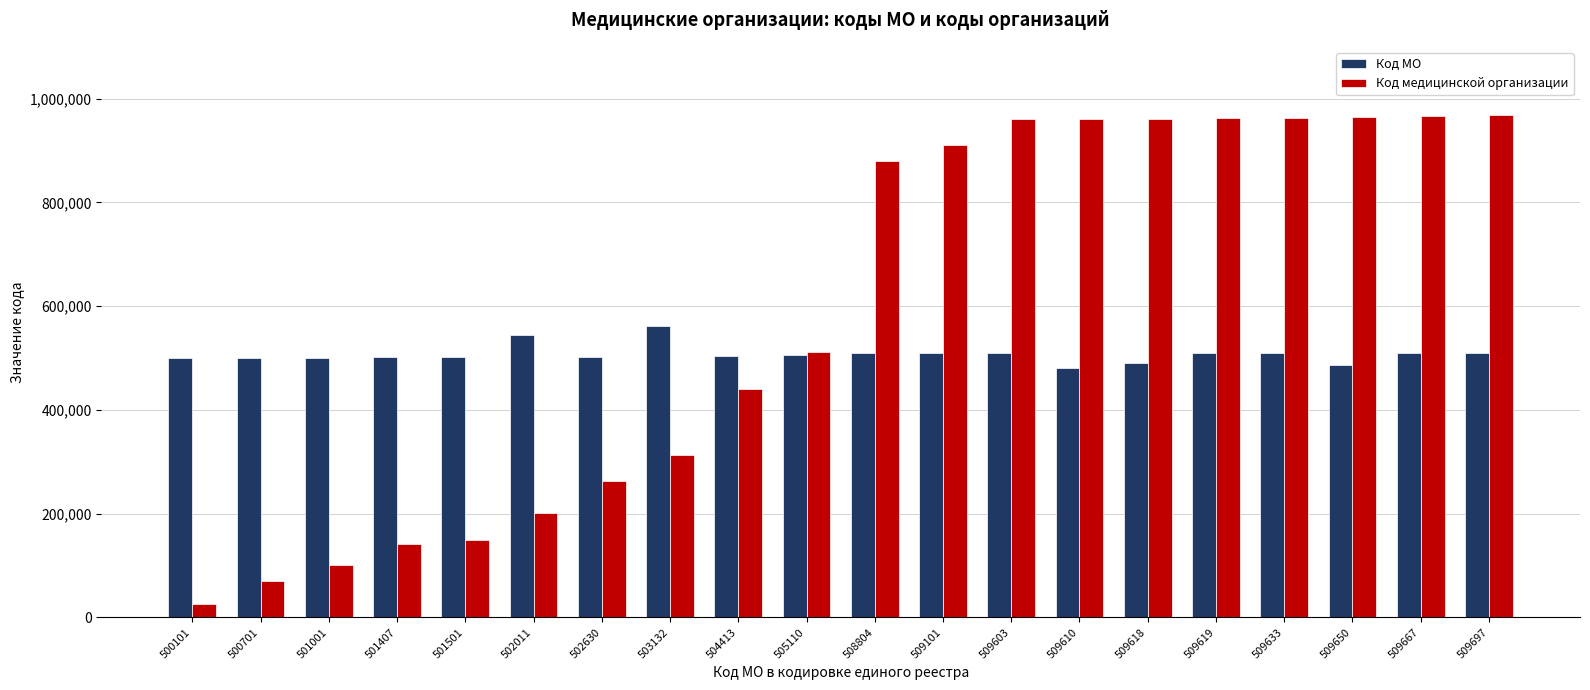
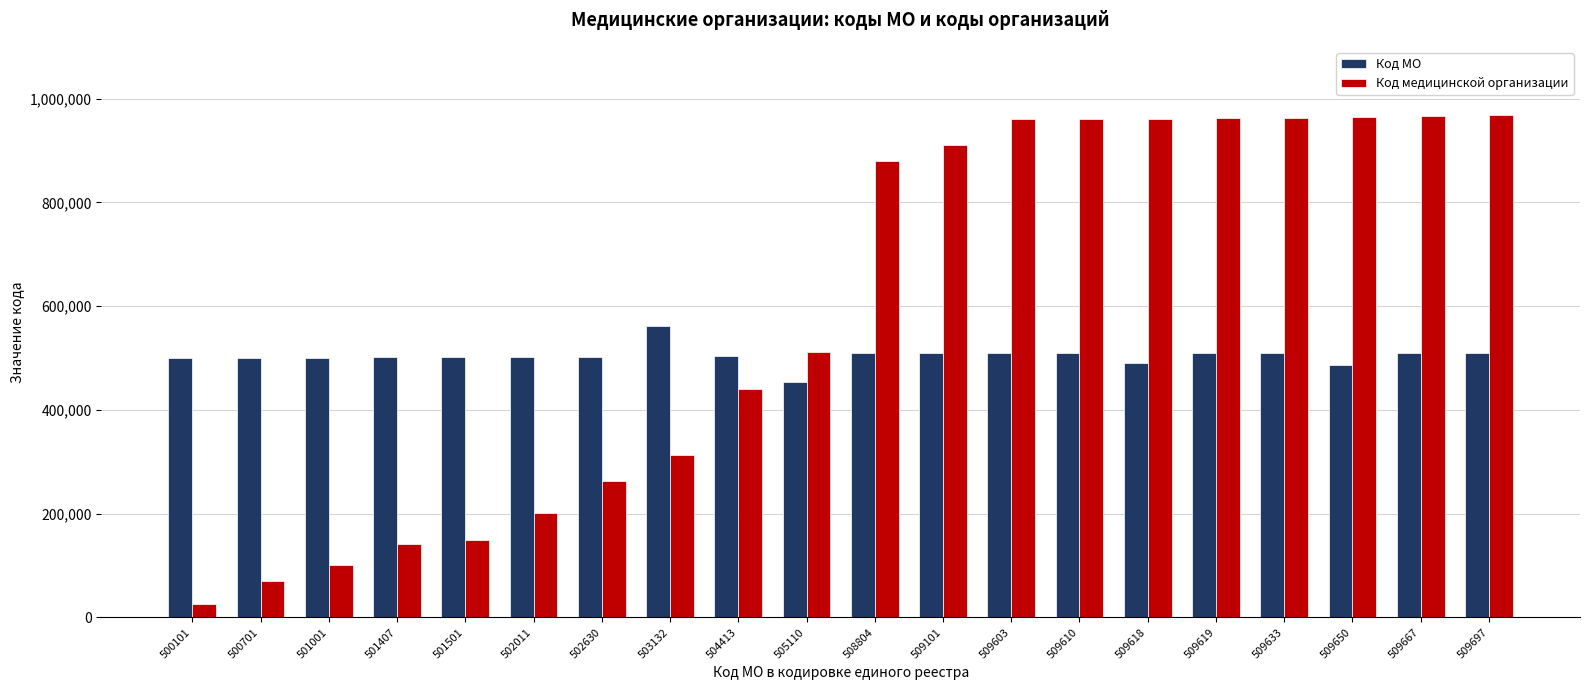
Код МО, 502011: 540,000 -> 500,000
Код МО, 505110: 510,000 -> 450,000
Код МО, 509610: 480,000 -> 510,000
